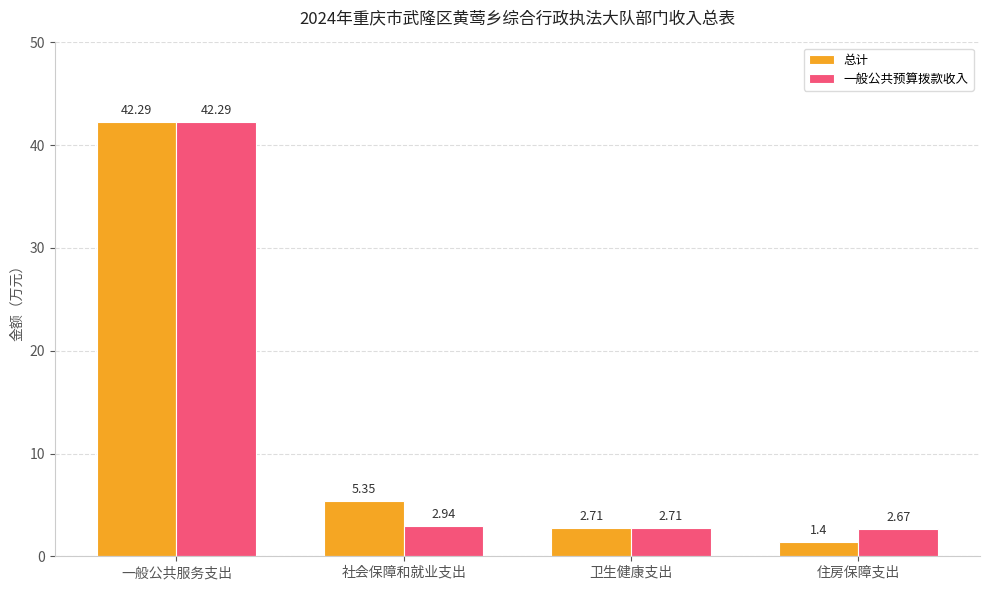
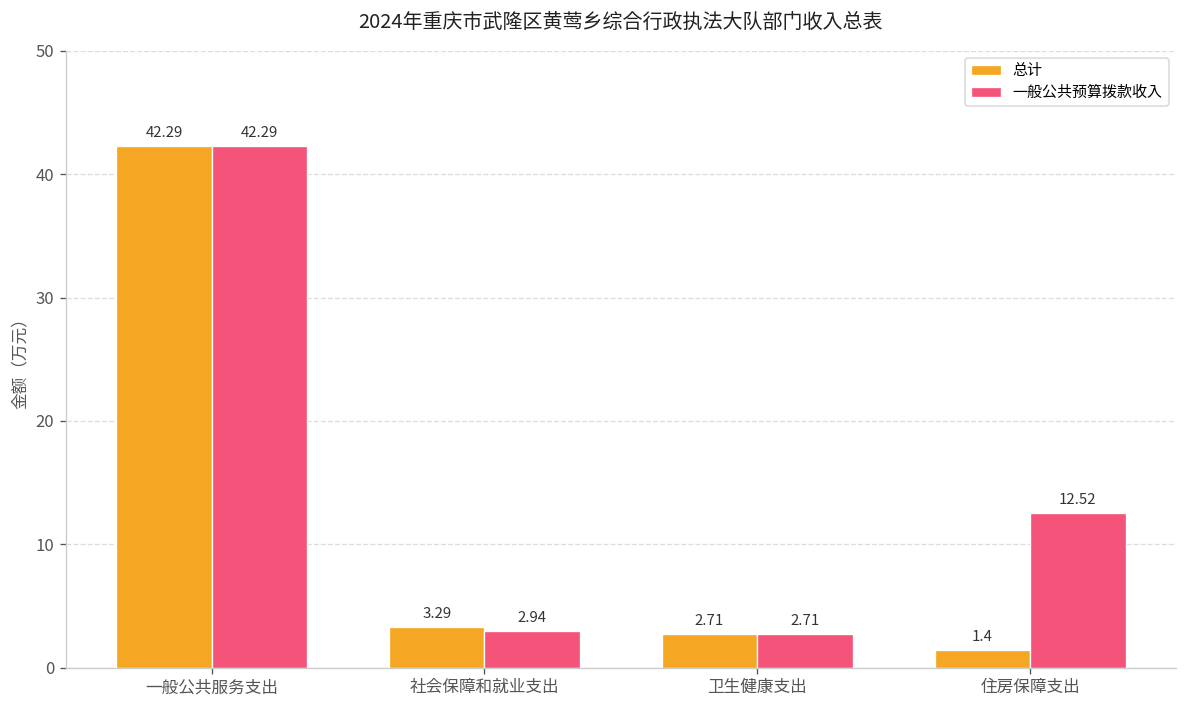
总计, 社会保障和就业支出: 5.35 -> 3.29
一般公共预算拨款收入, 住房保障支出: 2.67 -> 12.52
